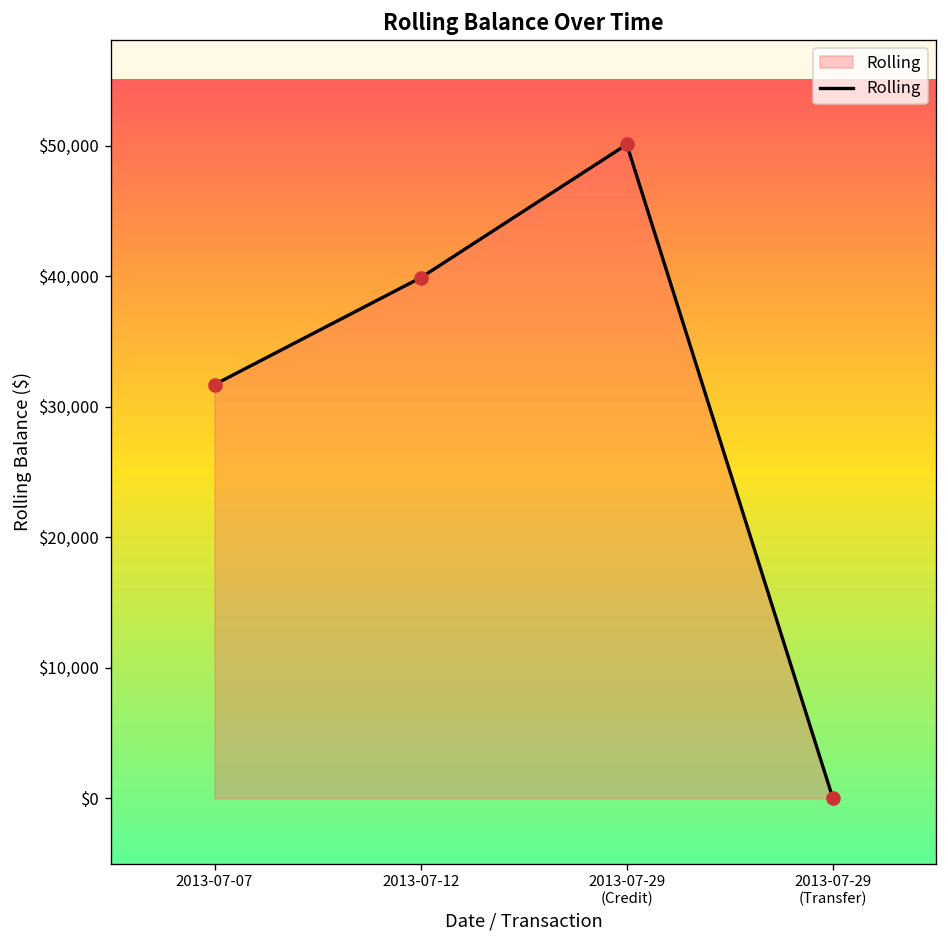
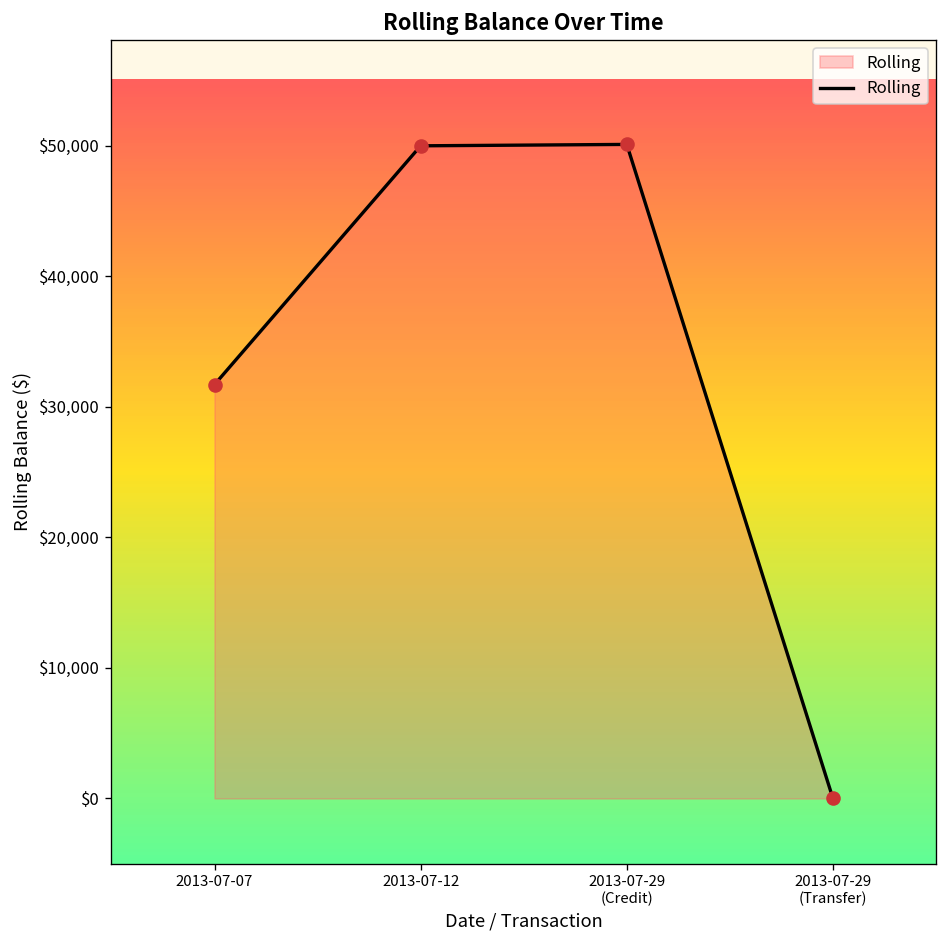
2013-07-12: $39,900 -> $50,000
